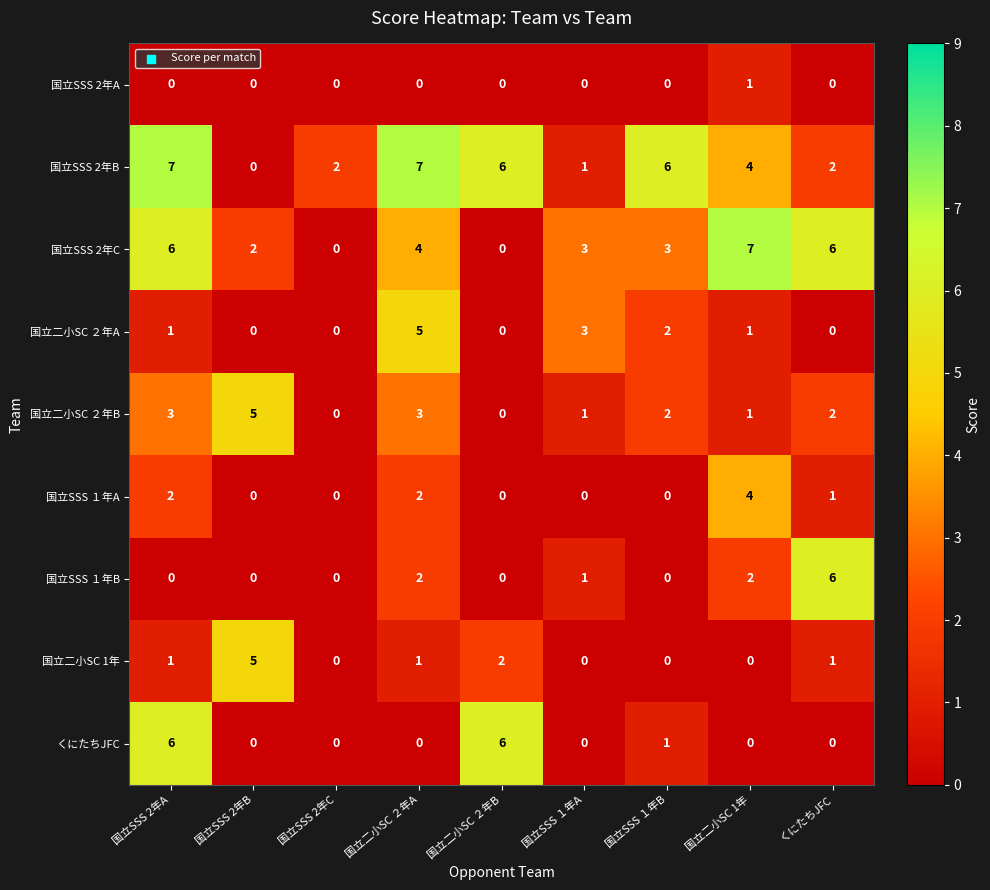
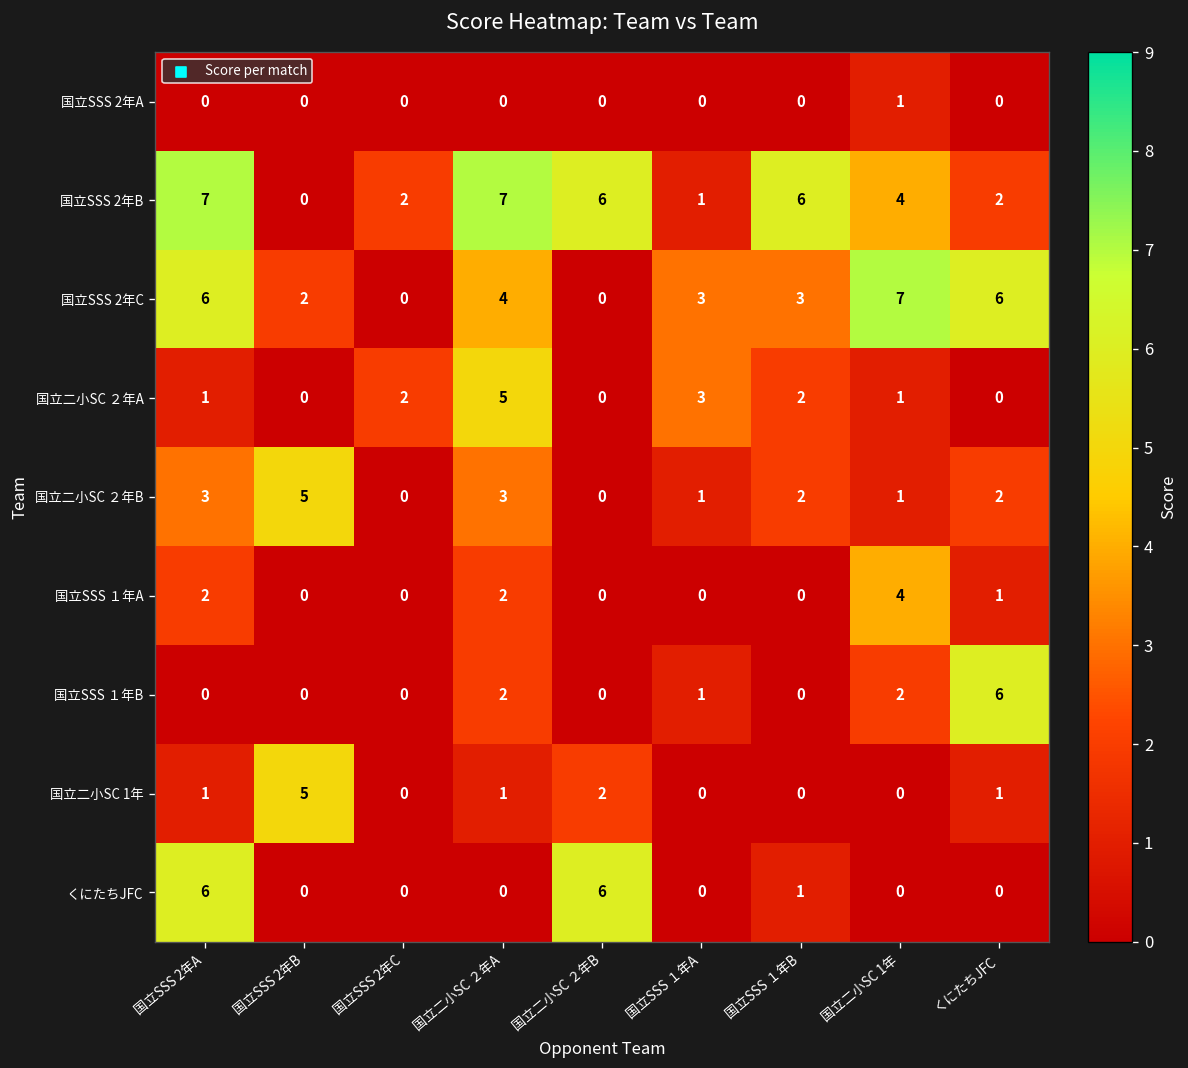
国立二小SC ２年A, 国立SSS 2年C: 0 -> 2
